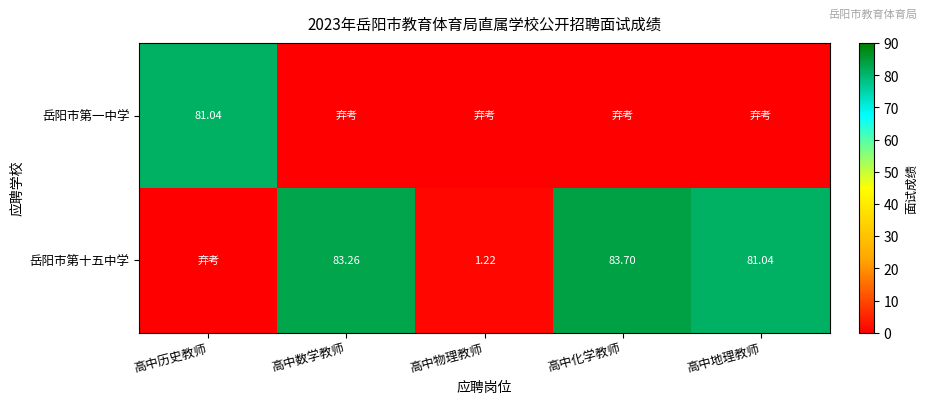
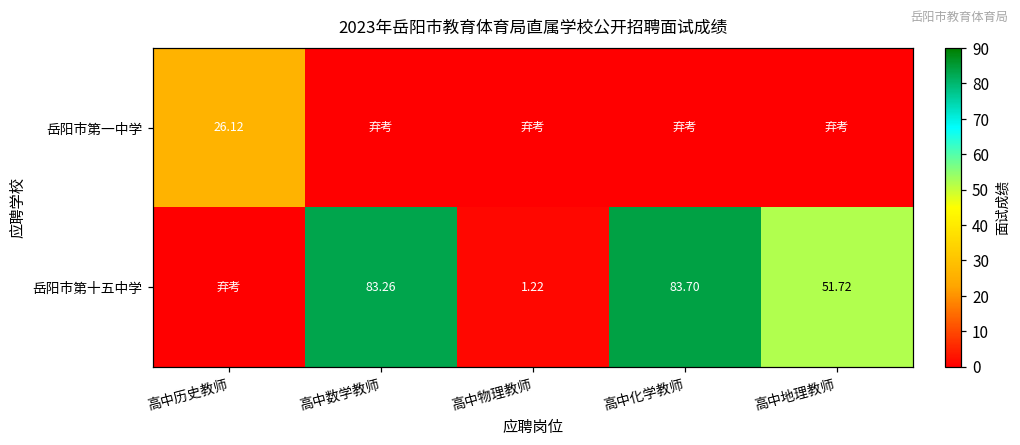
岳阳市第一中学, 高中历史教师: 81.04 -> 26.12
岳阳市第十五中学, 高中地理教师: 81.04 -> 51.72
